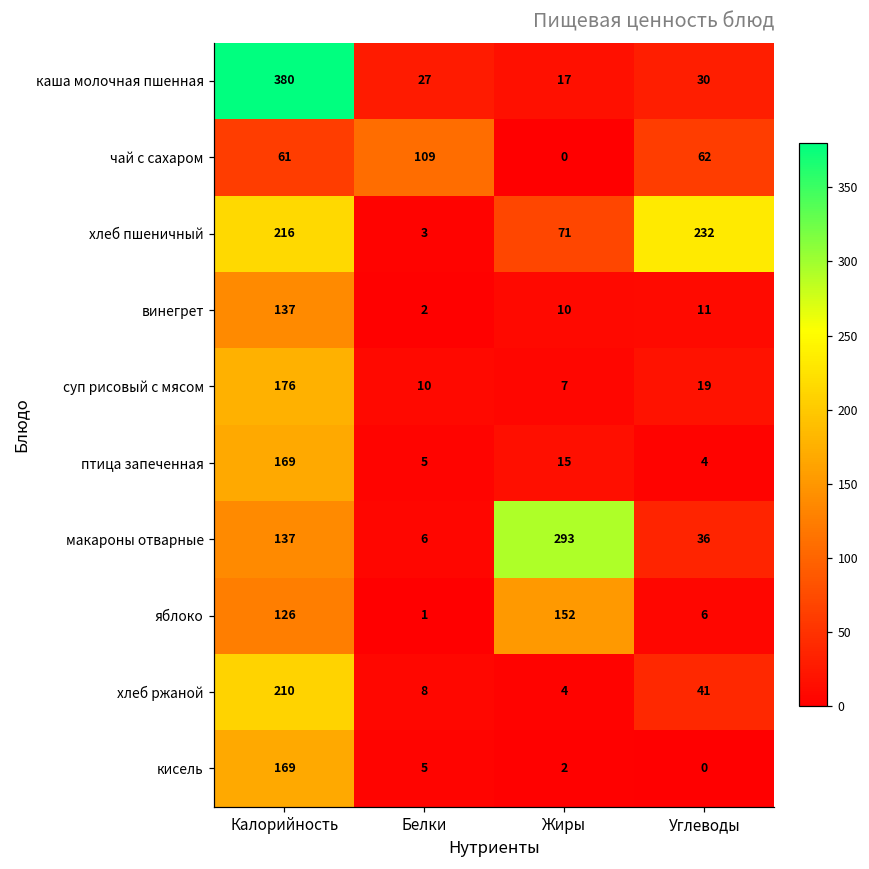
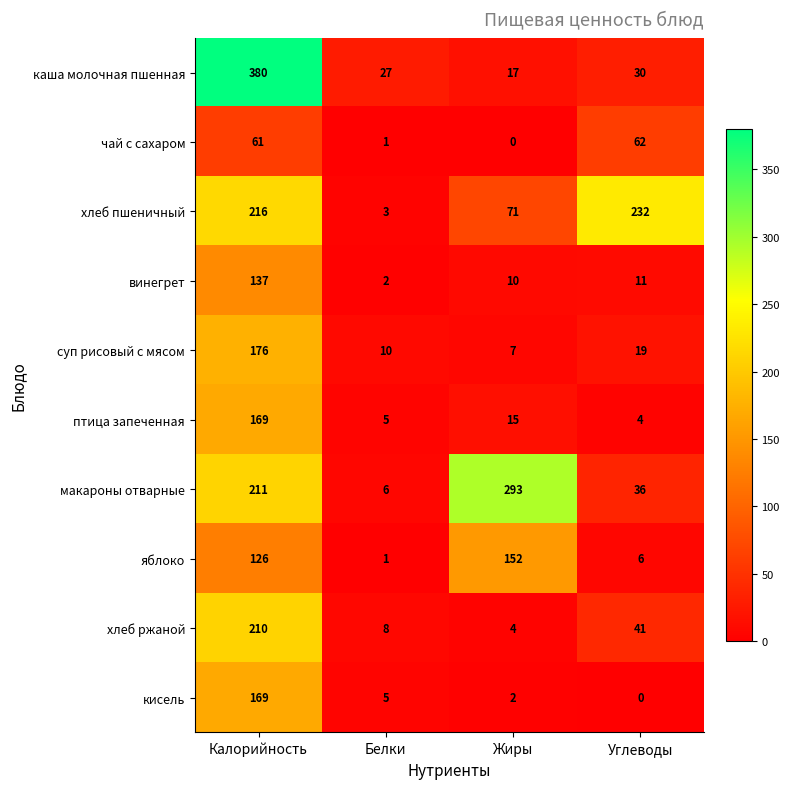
чай с сахаром, Белки: 109 -> 1
макароны отварные, Калорийность: 137 -> 211
